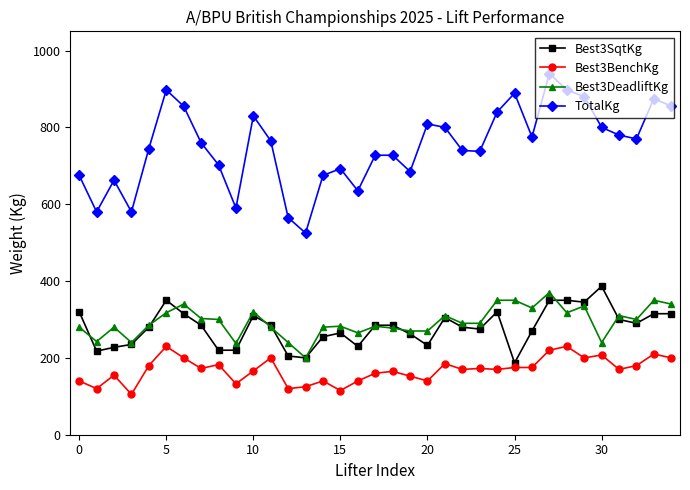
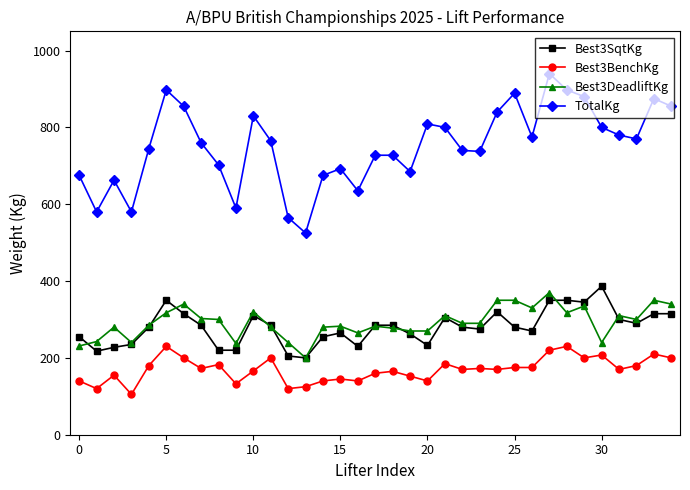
Best3SqtKg, 0: 320 -> 260
Best3DeadliftKg, 0: 280 -> 230
Best3BenchKg, 15: 120 -> 150
Best3SqtKg, 25: 190 -> 280
